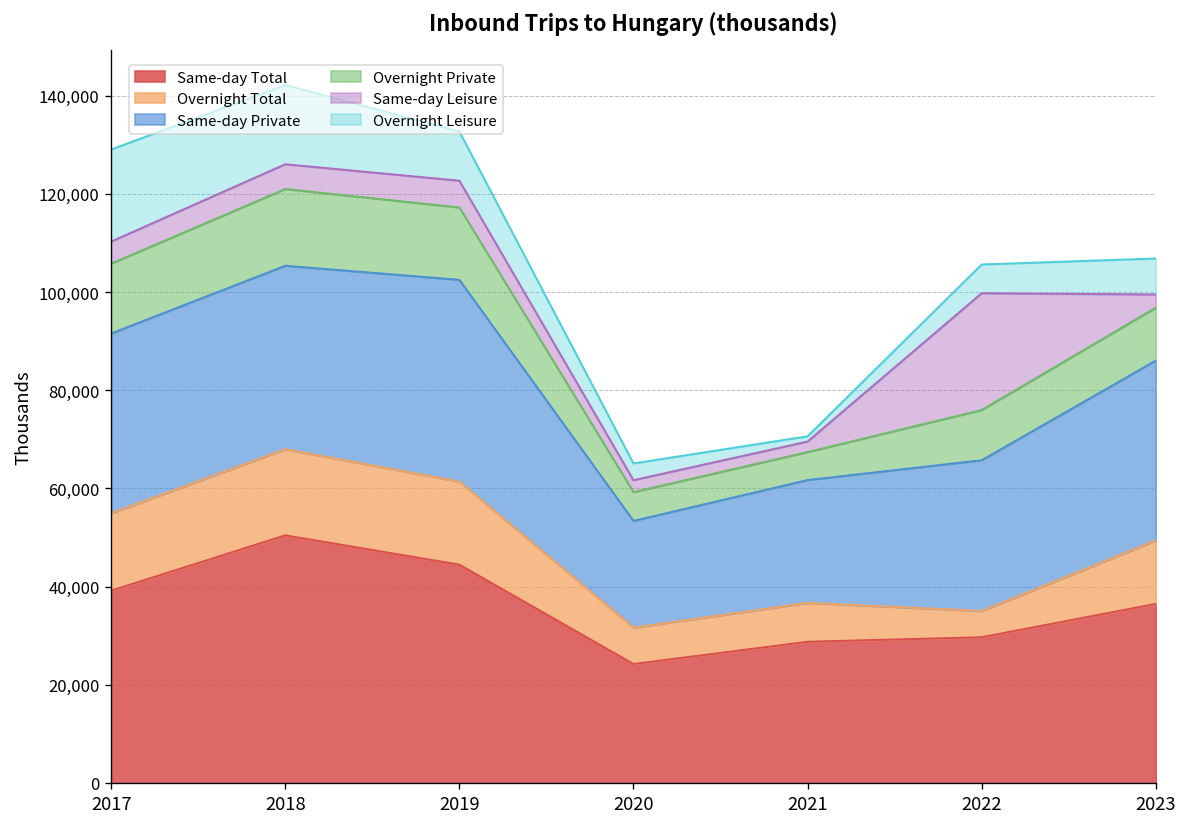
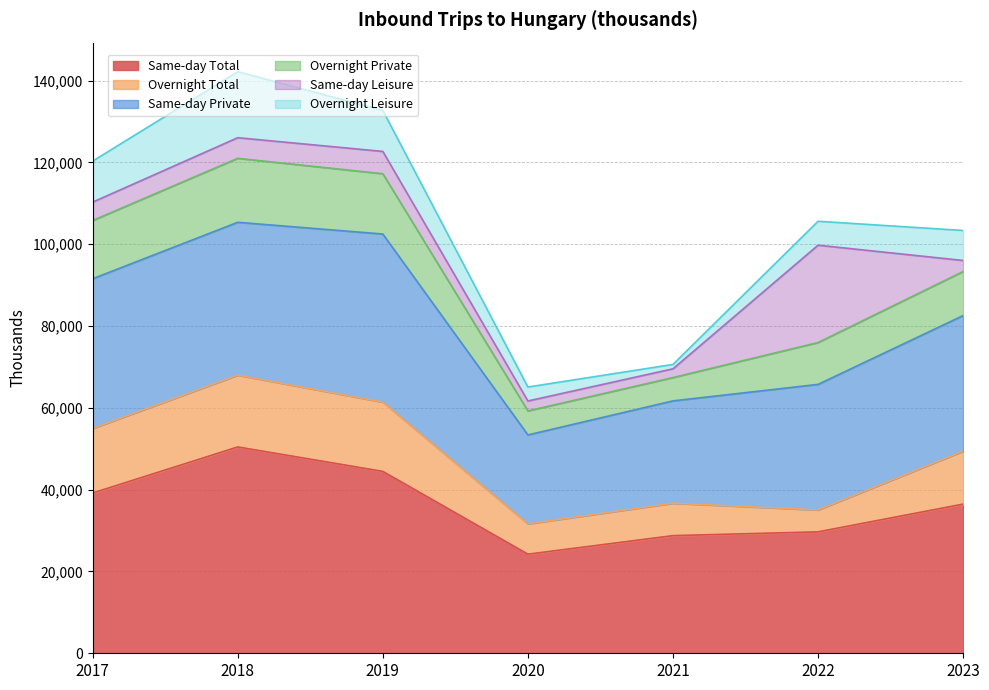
Overnight Leisure, 2017: 19,000 -> 10,000
Same-day Private, 2023: 37,000 -> 33,000
